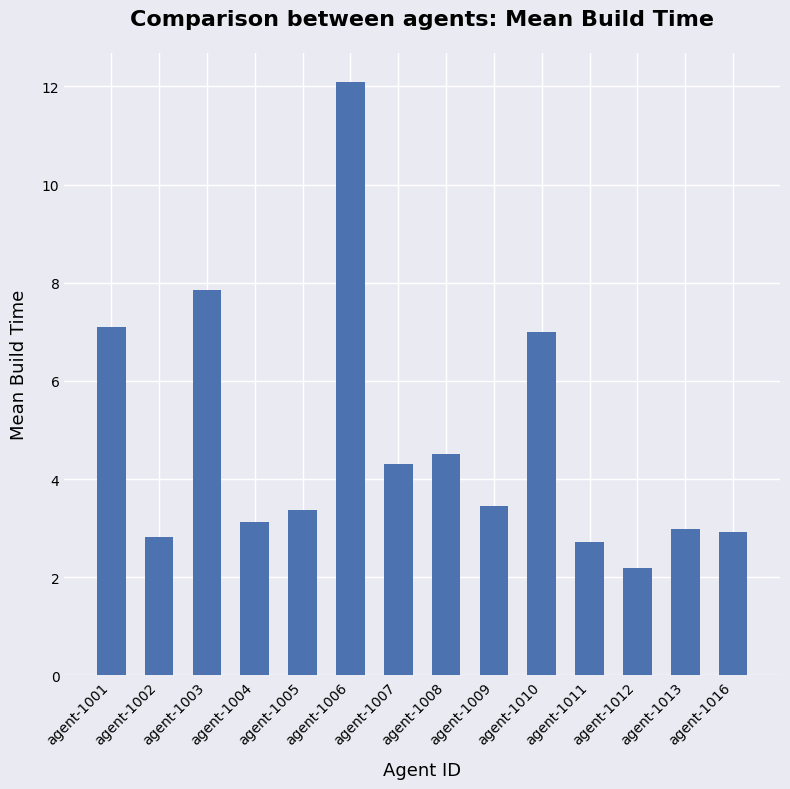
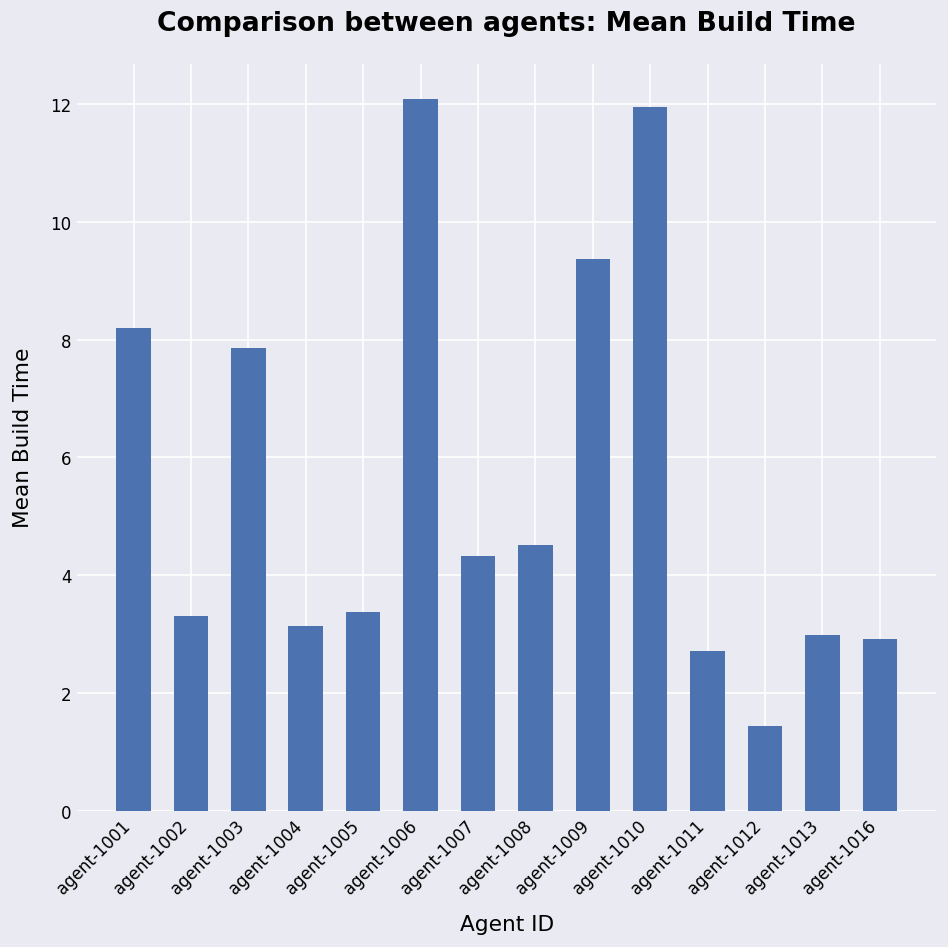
agent-1001: 7.1 -> 8.2
agent-1002: 2.8 -> 3.3
agent-1009: 3.4 -> 9.4
agent-1010: 7.0 -> 12.0
agent-1012: 2.2 -> 1.4
